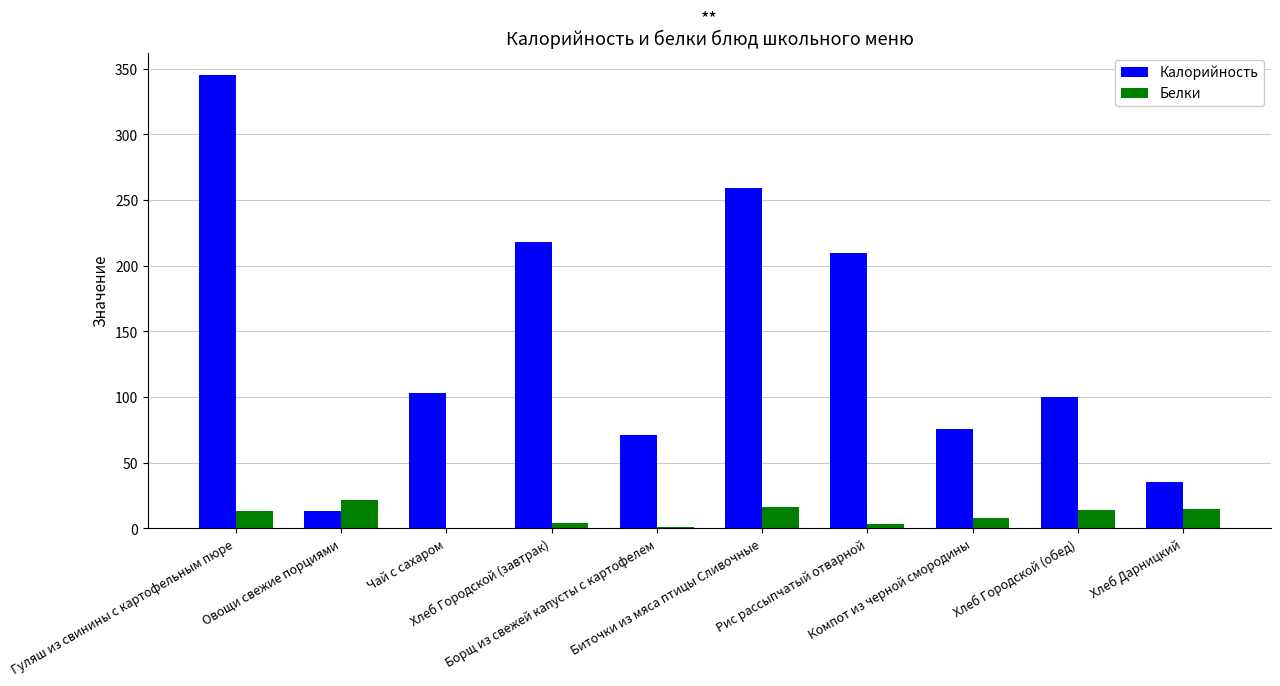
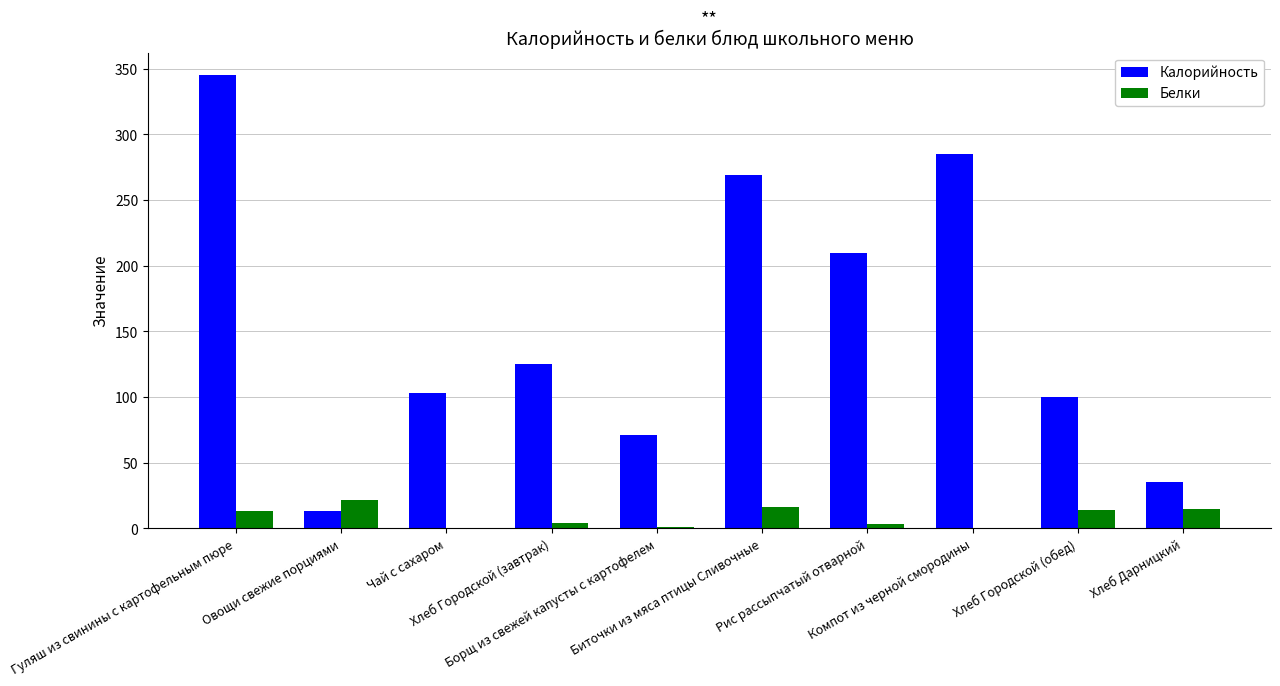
Калорийность, Хлеб Городской (завтрак): 218 -> 125
Калорийность, Биточки из мяса птицы Сливочные: 259 -> 269
Калорийность, Компот из черной смородины: 76 -> 285
Белки, Компот из черной смородины: 8 -> 0
